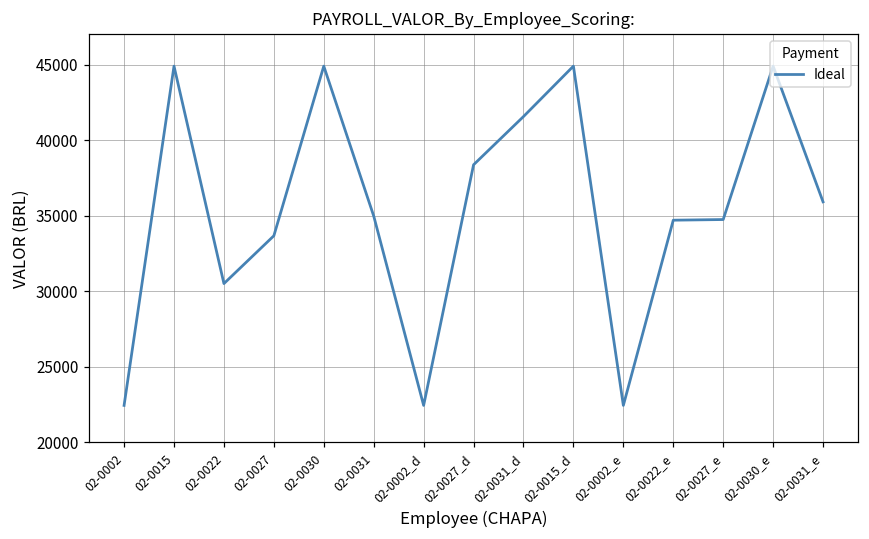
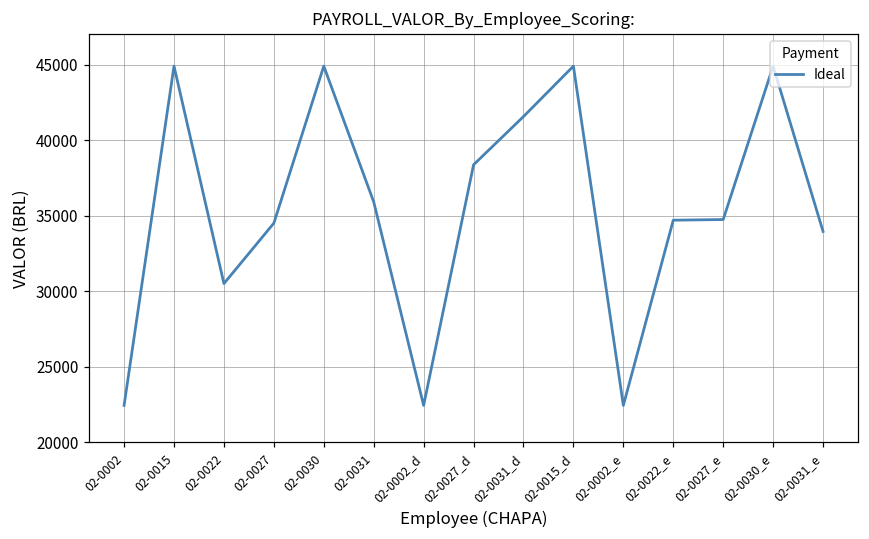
02-0027: 33700 -> 34500
02-0031: 35000 -> 35900
02-0031_e: 35900 -> 34000
